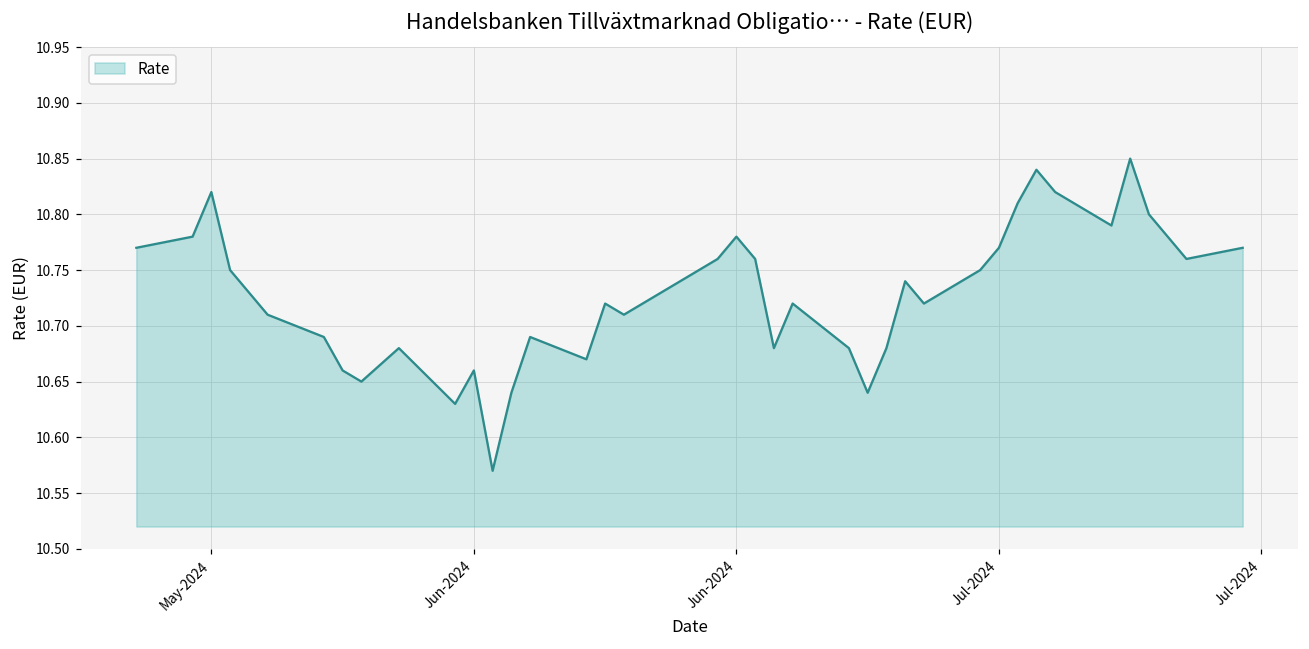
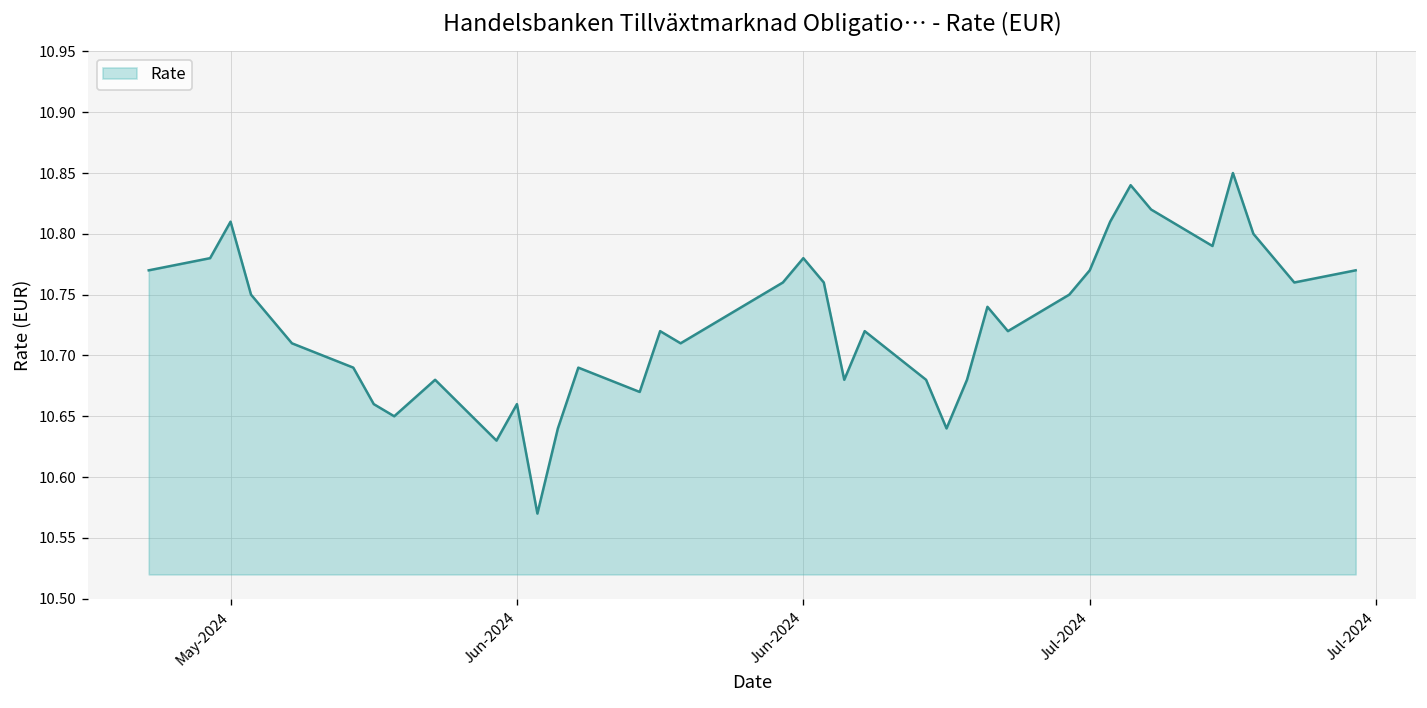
May-2024: 10.82 -> 10.81
